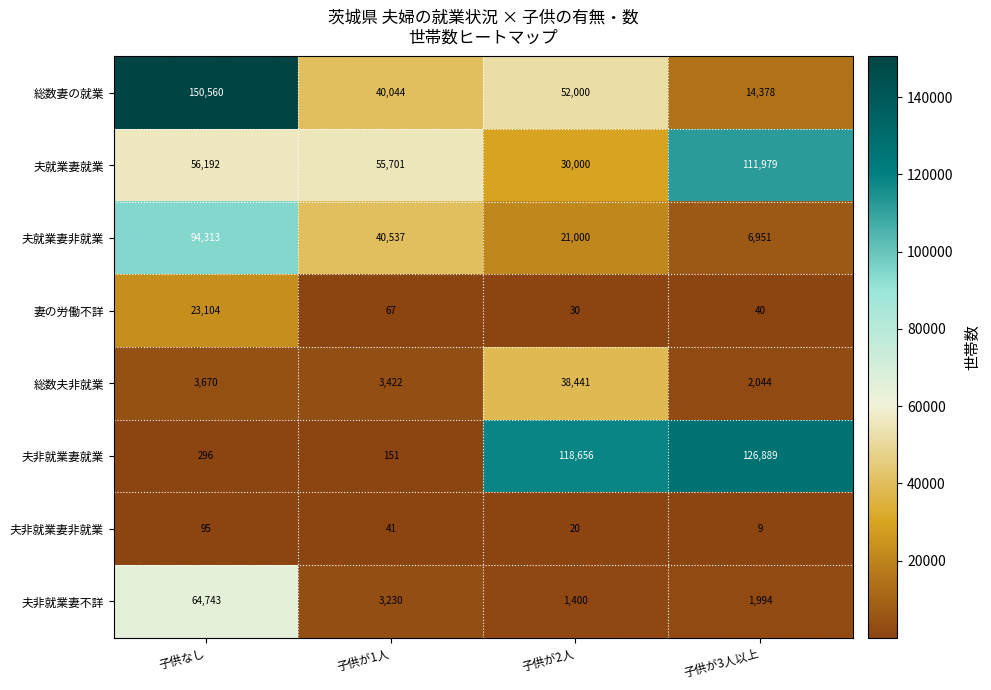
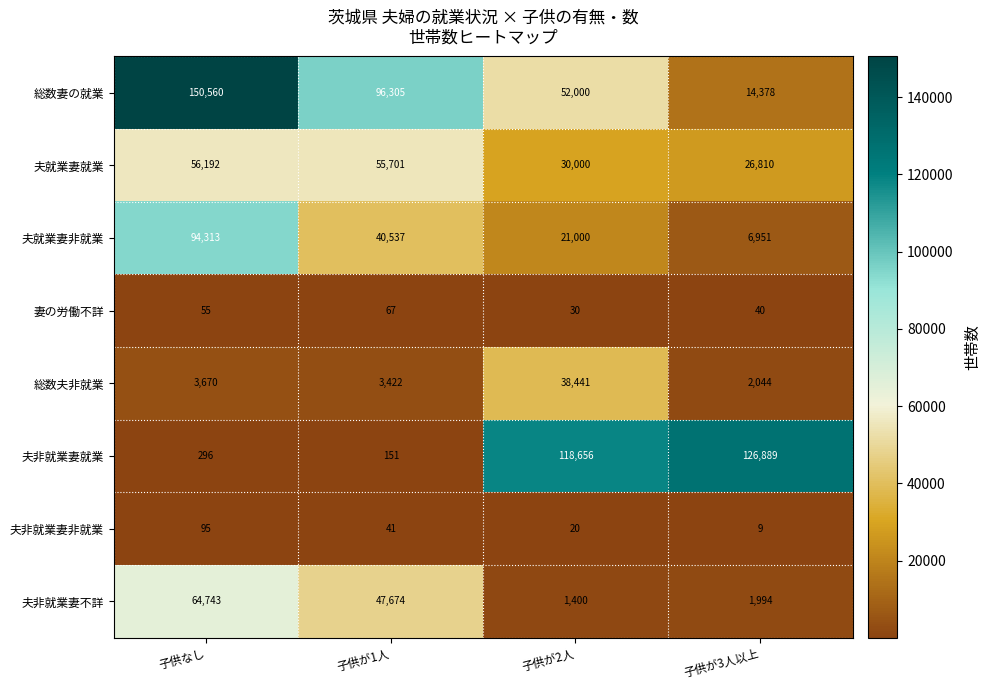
総数妻の就業, 子供が1人: 40,044 -> 96,305
夫就業妻就業, 子供が3人以上: 111,979 -> 26,810
妻の労働不詳, 子供なし: 23,104 -> 55
夫非就業妻不詳, 子供が1人: 3,230 -> 47,674
